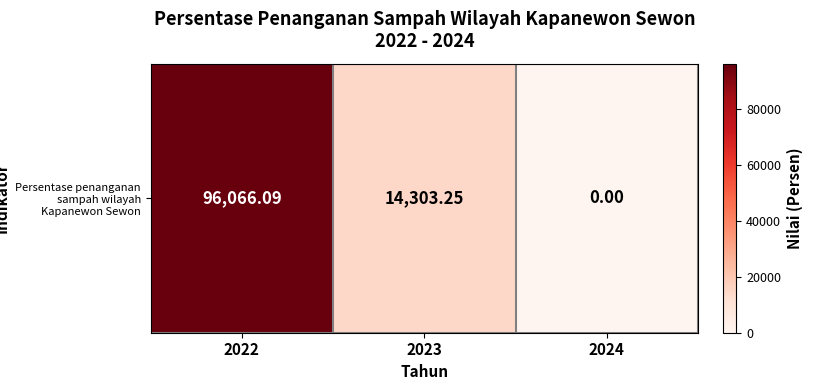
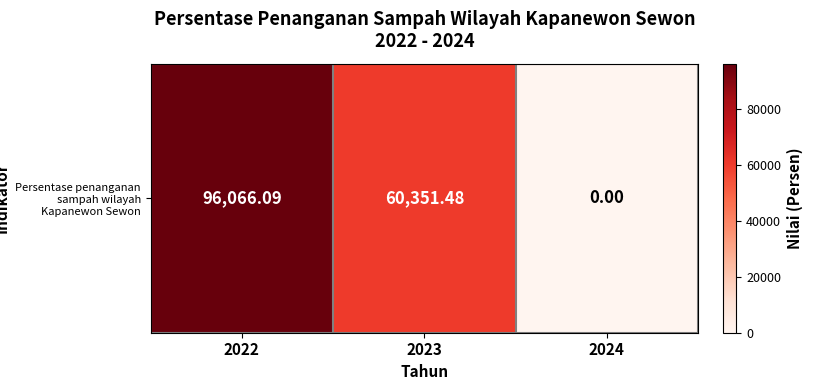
Persentase penanganan sampah wilayah Kapanewon Sewon, 2023: 14,303.25 -> 60,351.48
